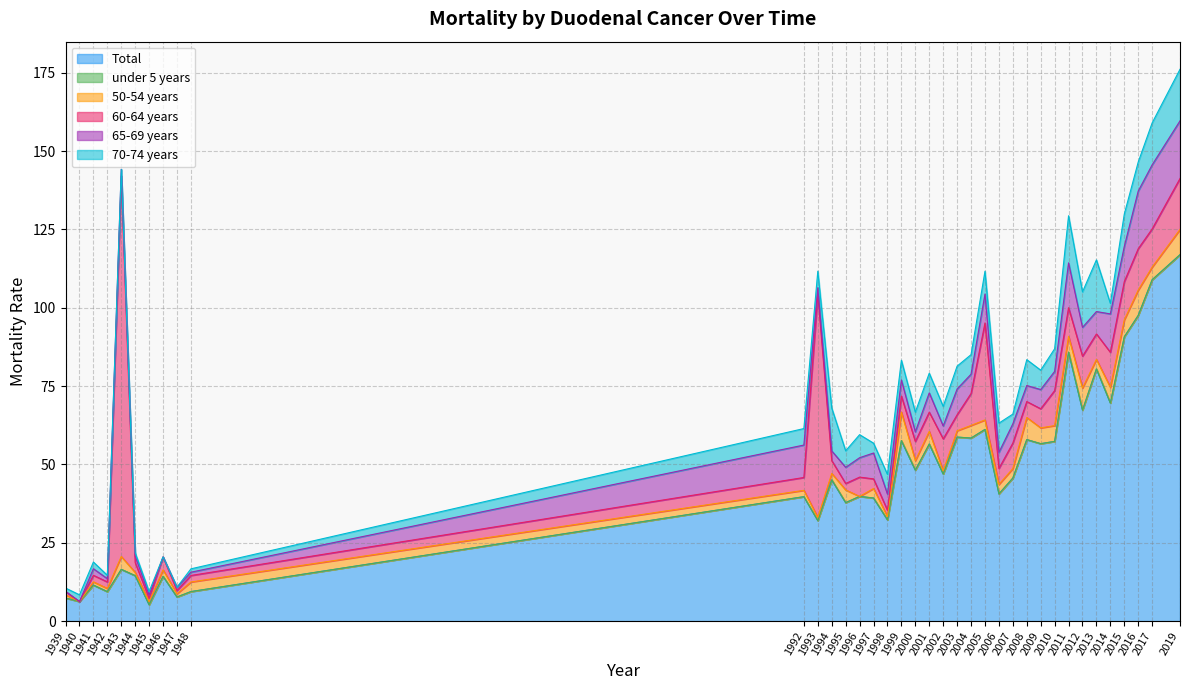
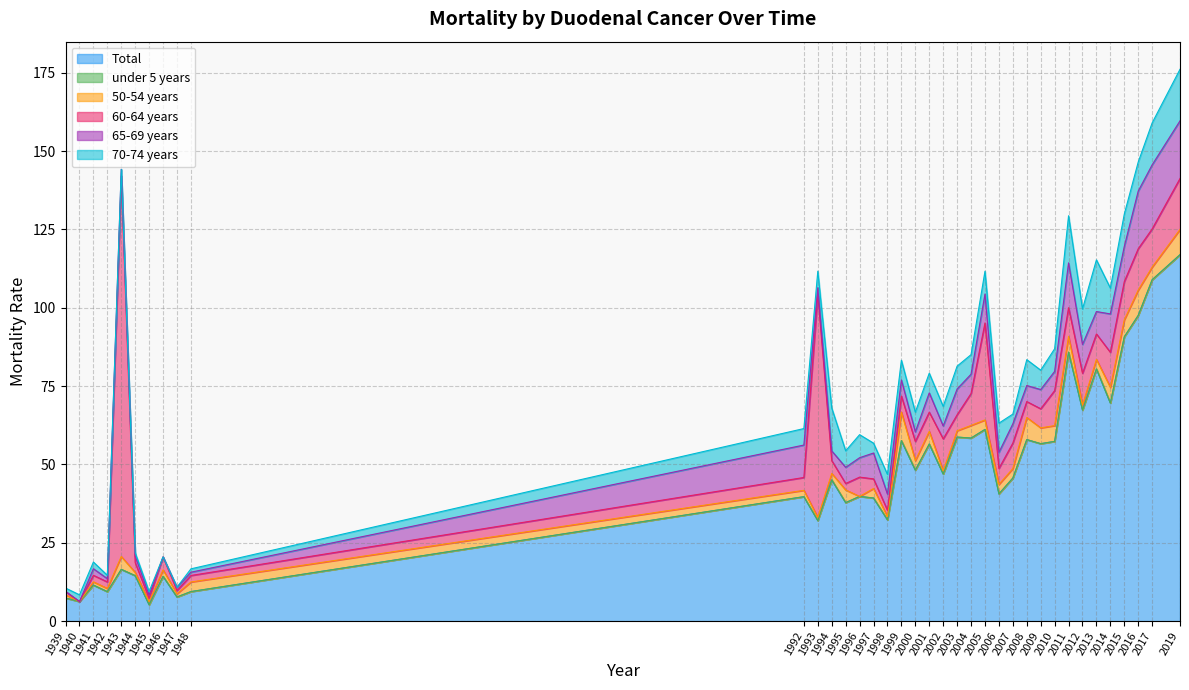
50-54 years, 2012: 7 -> 2
70-74 years, 2014: 3 -> 8
